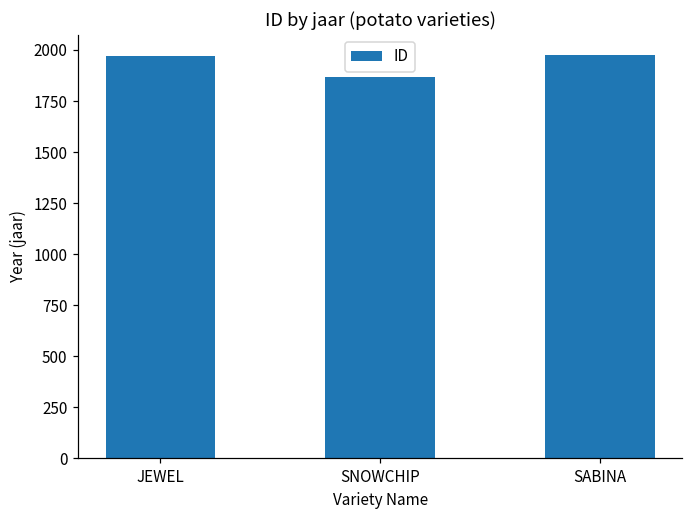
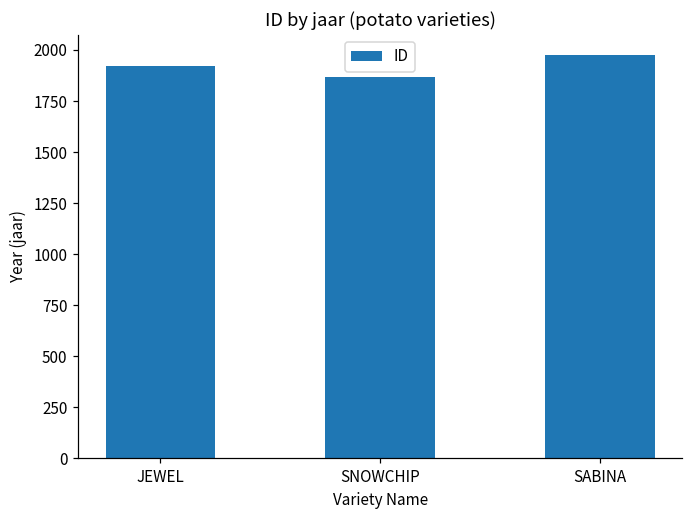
JEWEL: 1970 -> 1920
